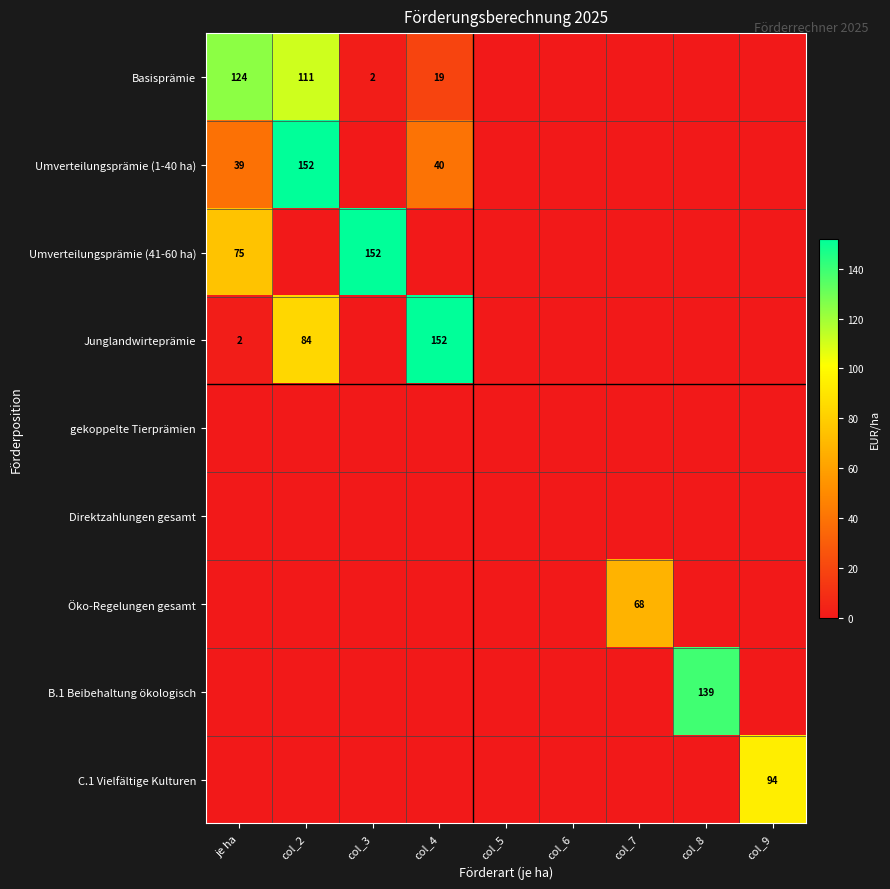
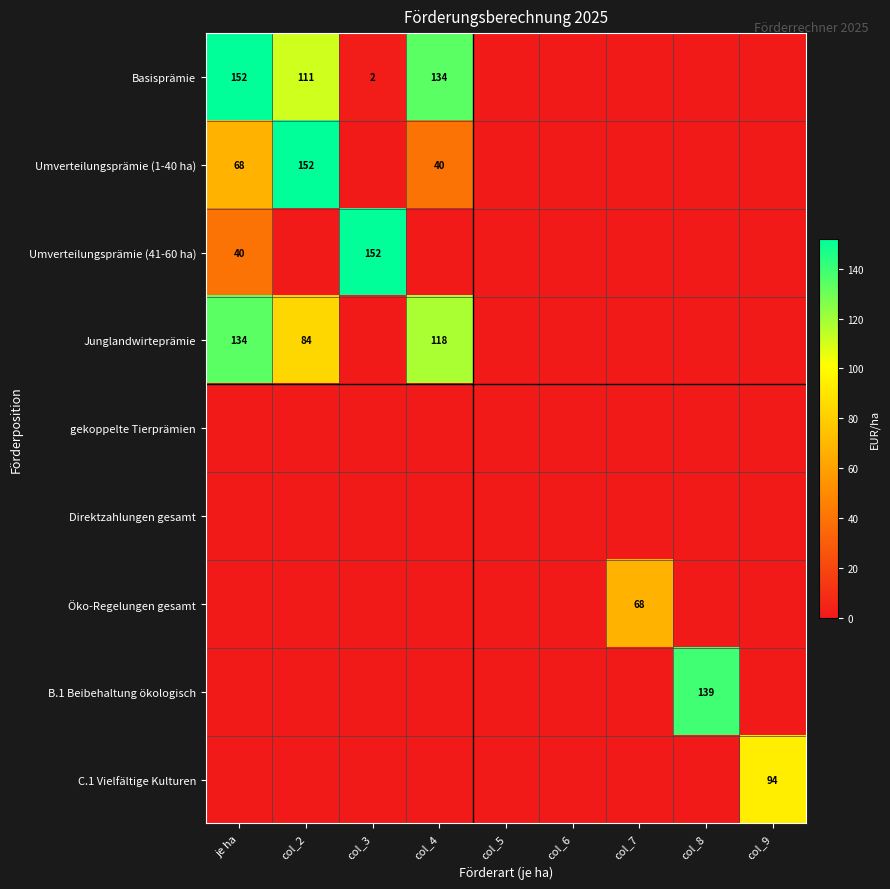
Basisprämie, je ha: 124 -> 152
Basisprämie, col_4: 19 -> 134
Umverteilungsprämie (1-40 ha), je ha: 39 -> 68
Umverteilungsprämie (41-60 ha), je ha: 75 -> 40
Junglandwirteprämie, je ha: 2 -> 134
Junglandwirteprämie, col_4: 152 -> 118
